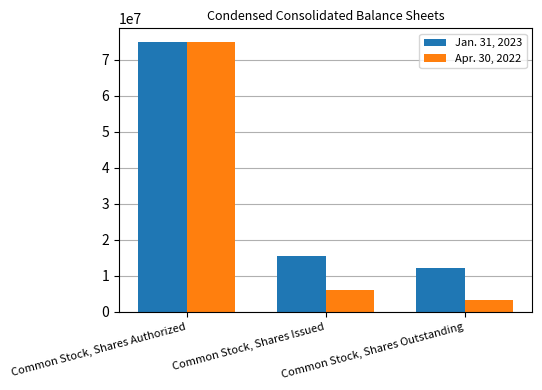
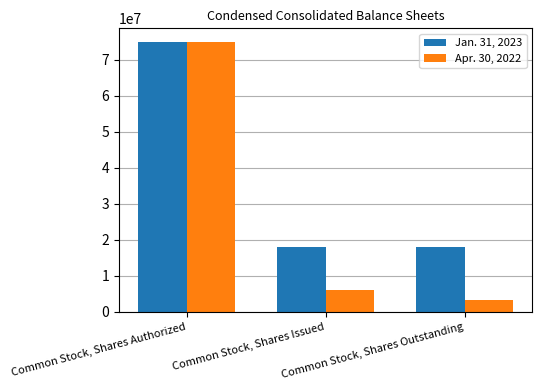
Jan. 31, 2023, Common Stock, Shares Issued: 16000000 -> 18000000
Jan. 31, 2023, Common Stock, Shares Outstanding: 12000000 -> 18000000
